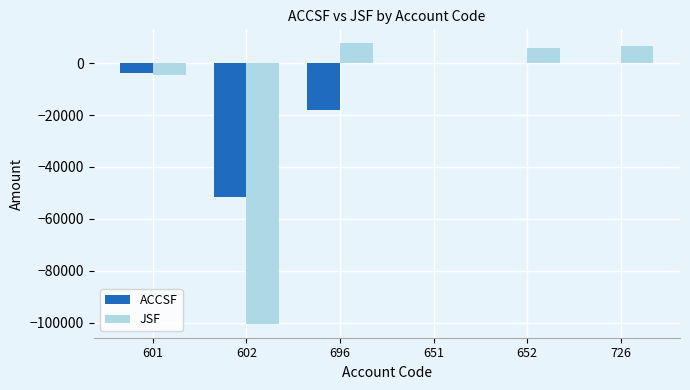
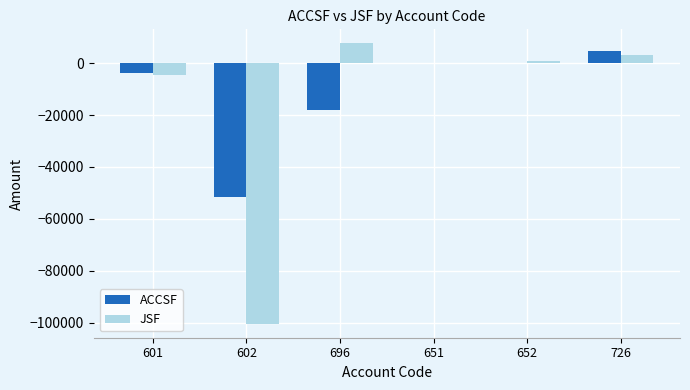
JSF, 652: 6000 -> 1000
ACCSF, 726: 0 -> 5000
JSF, 726: 6000 -> 3000
